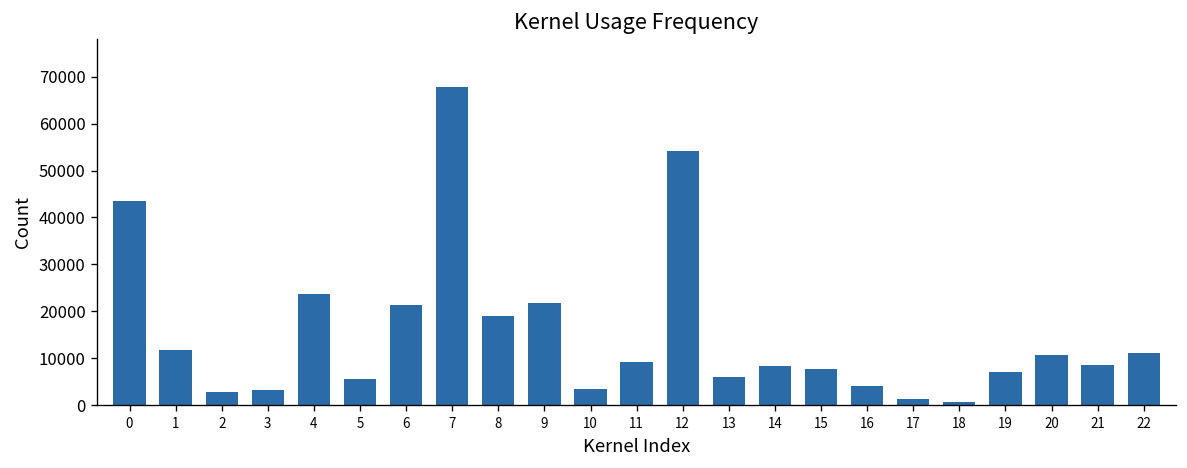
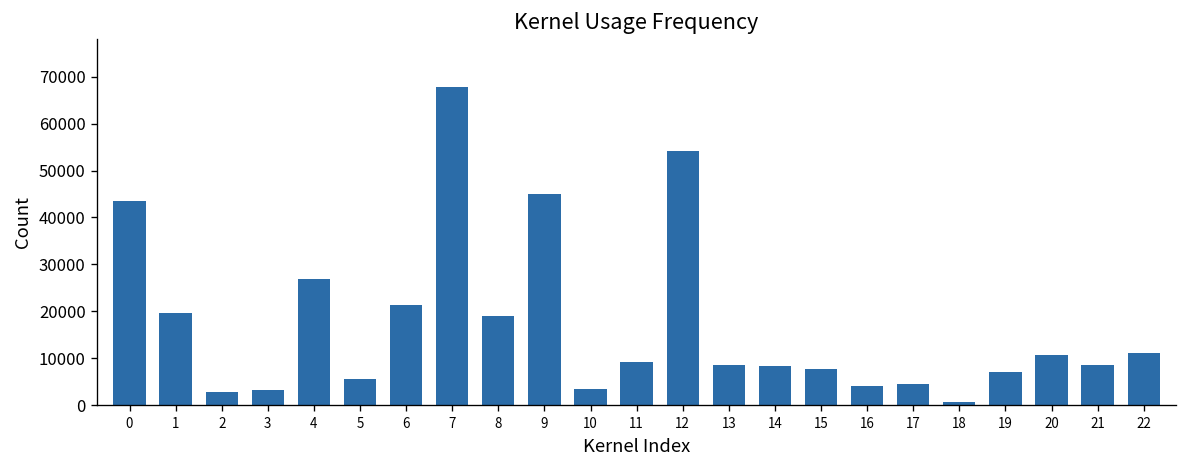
1: 12000 -> 20000
4: 24000 -> 27000
9: 22000 -> 45000
13: 6000 -> 8000
17: 1000 -> 4000
